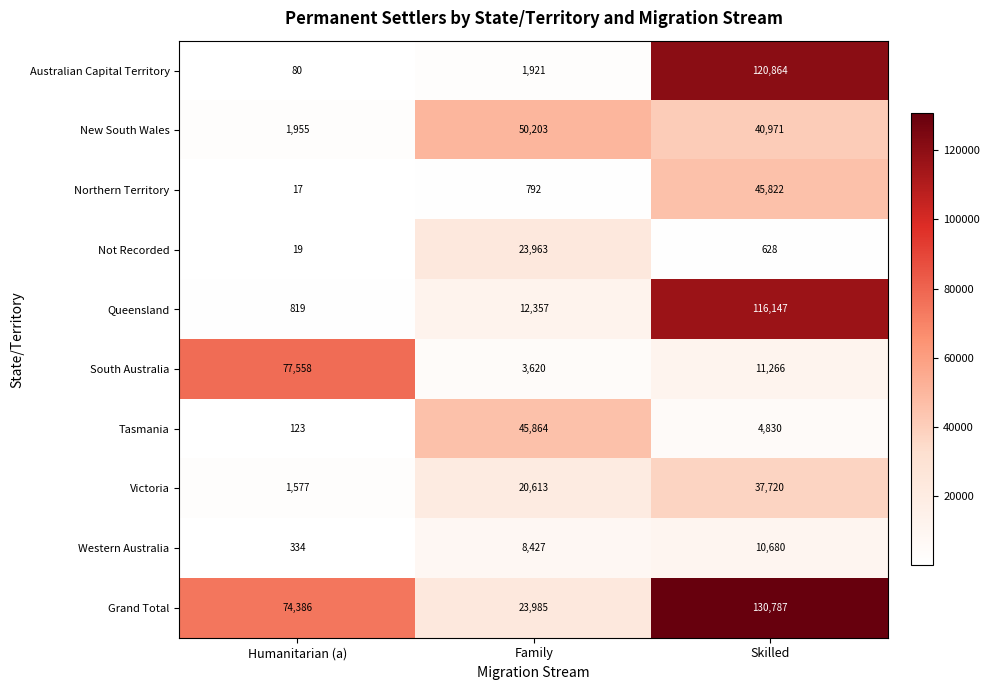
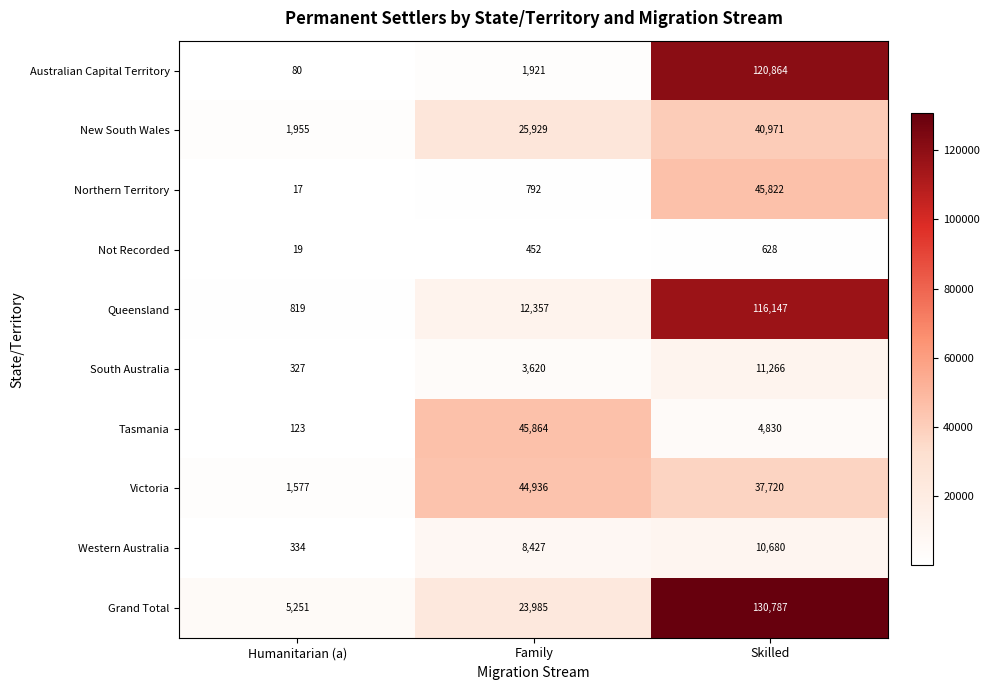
New South Wales, Family: 50,203 -> 25,929
Not Recorded, Family: 23,963 -> 452
South Australia, Humanitarian (a): 77,558 -> 327
Victoria, Family: 20,613 -> 44,936
Grand Total, Humanitarian (a): 74,386 -> 5,251
